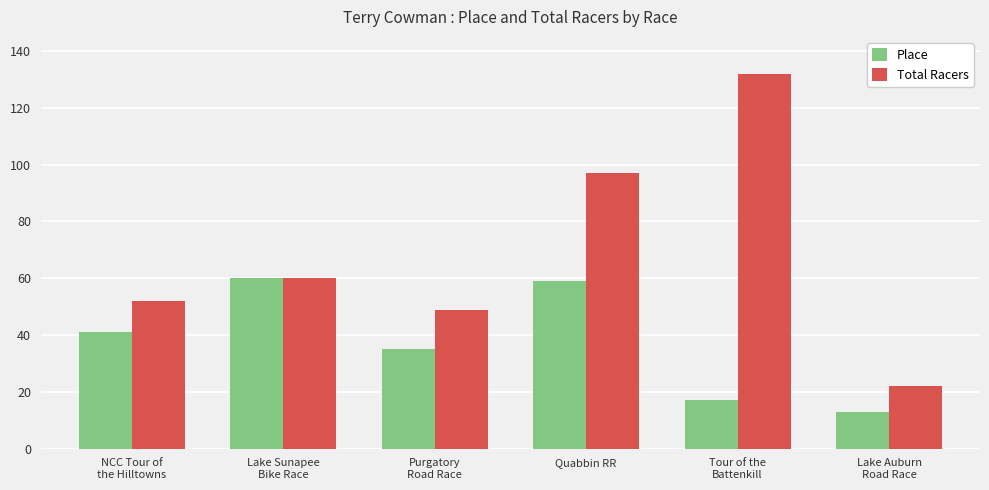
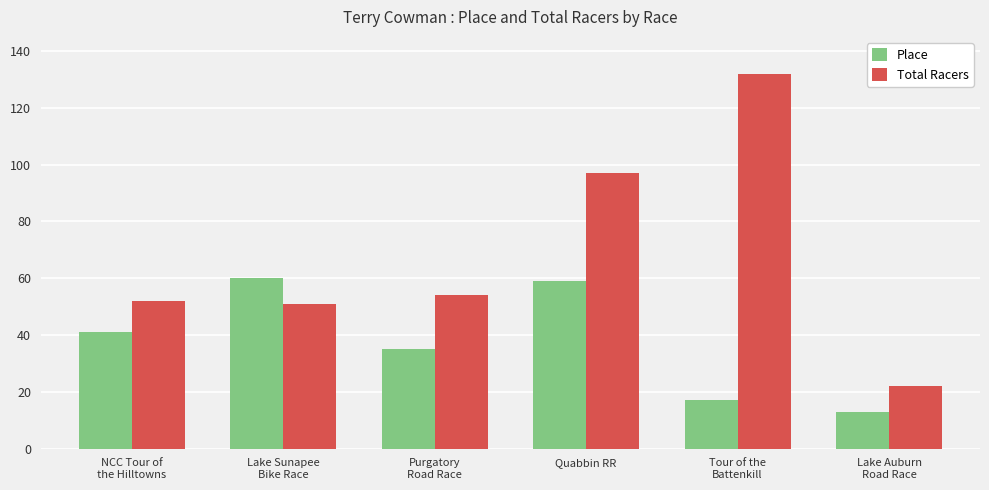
Total Racers, Lake Sunapee Bike Race: 60 -> 51
Total Racers, Purgatory Road Race: 49 -> 54
